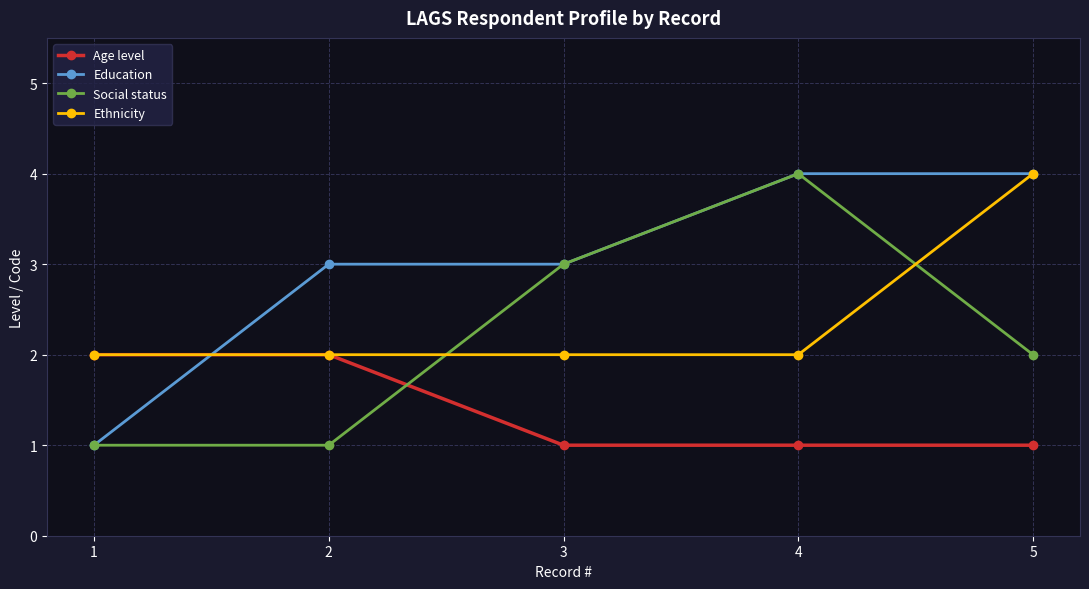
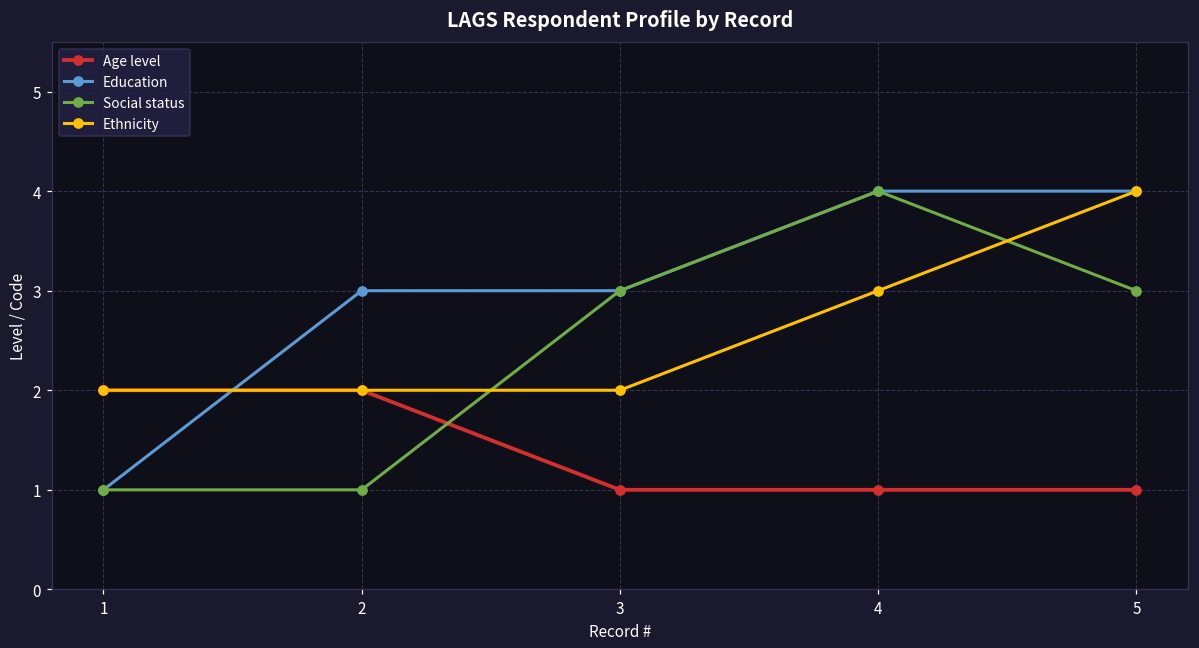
Ethnicity, 4: 2 -> 3
Social status, 5: 2 -> 3
